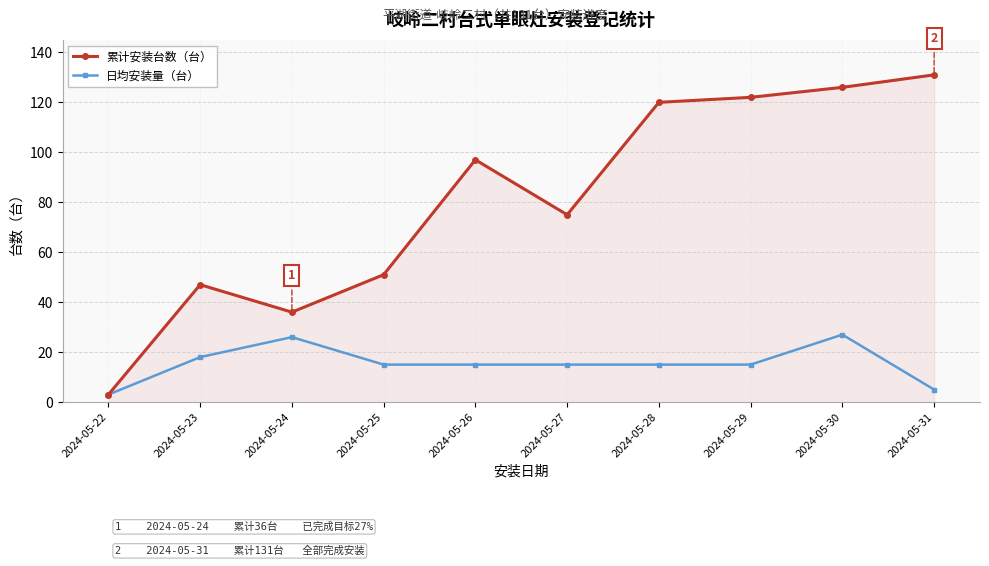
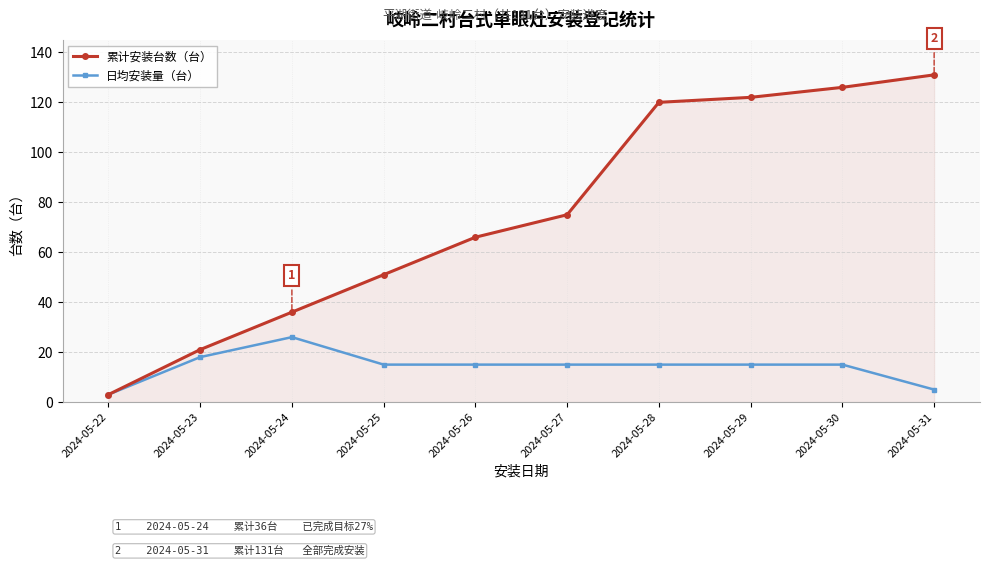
累计安装台数（台）, 2024-05-23: 47 -> 21
累计安装台数（台）, 2024-05-26: 97 -> 66
日均安装量（台）, 2024-05-30: 27 -> 15
